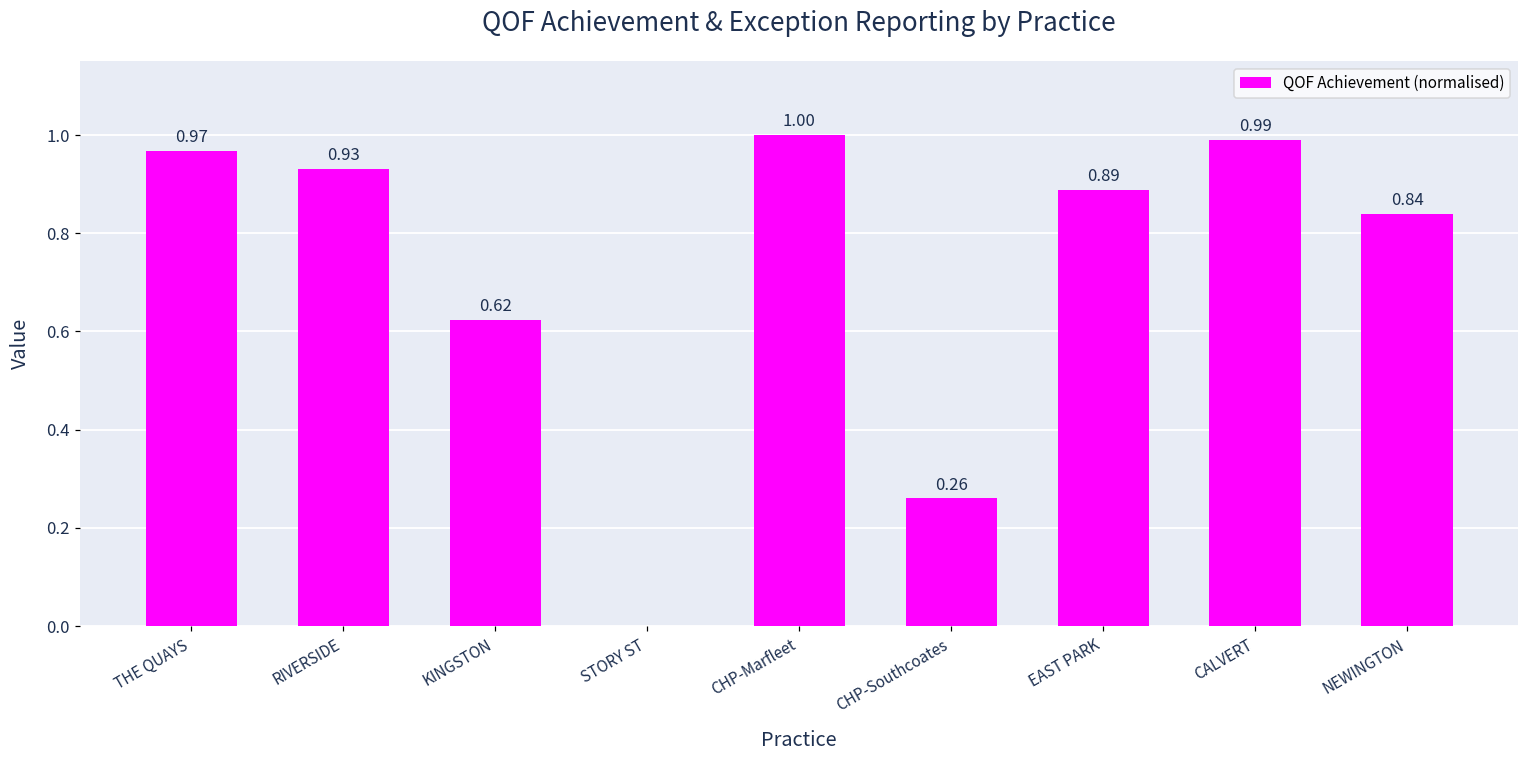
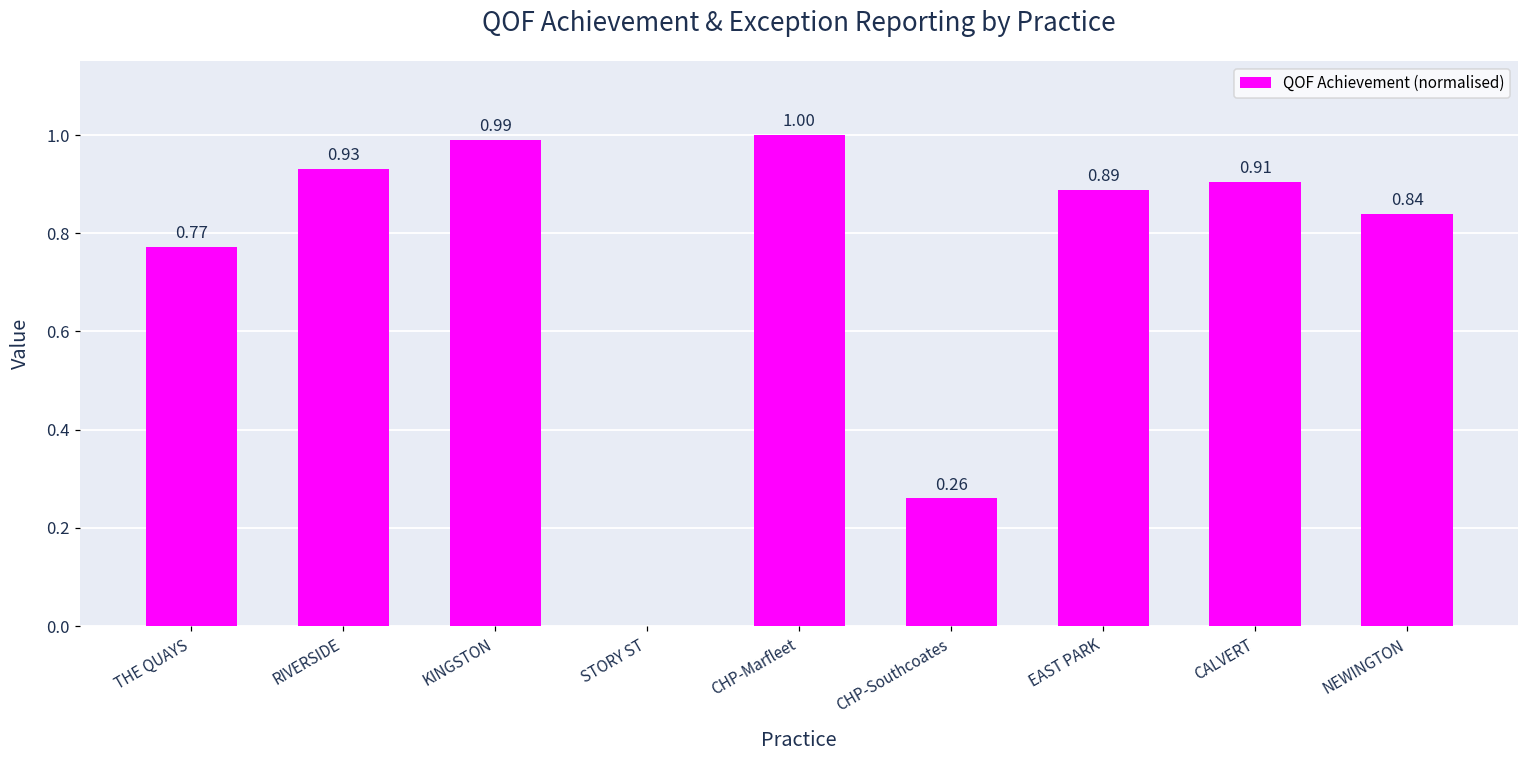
THE QUAYS: 0.97 -> 0.77
KINGSTON: 0.62 -> 0.99
CALVERT: 0.99 -> 0.91
